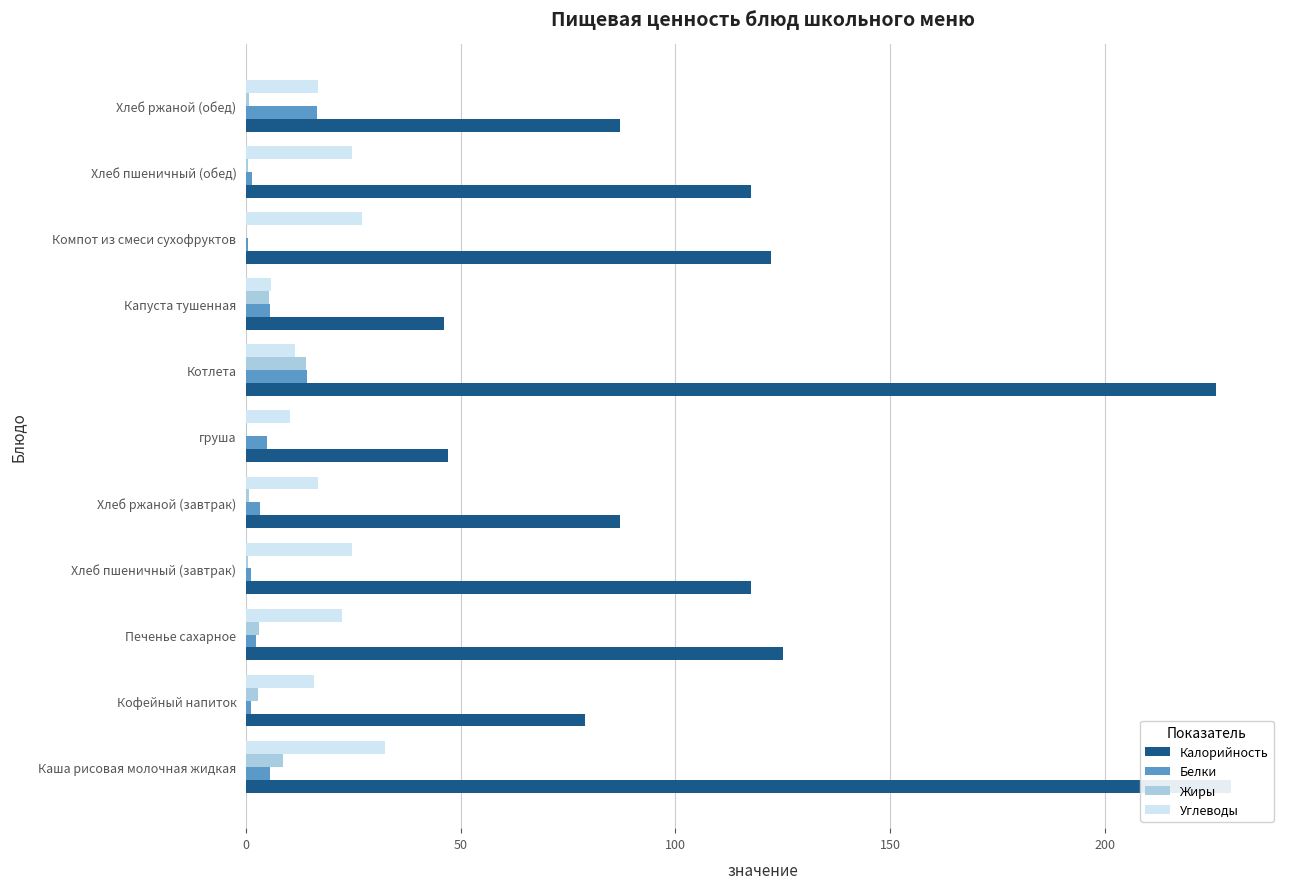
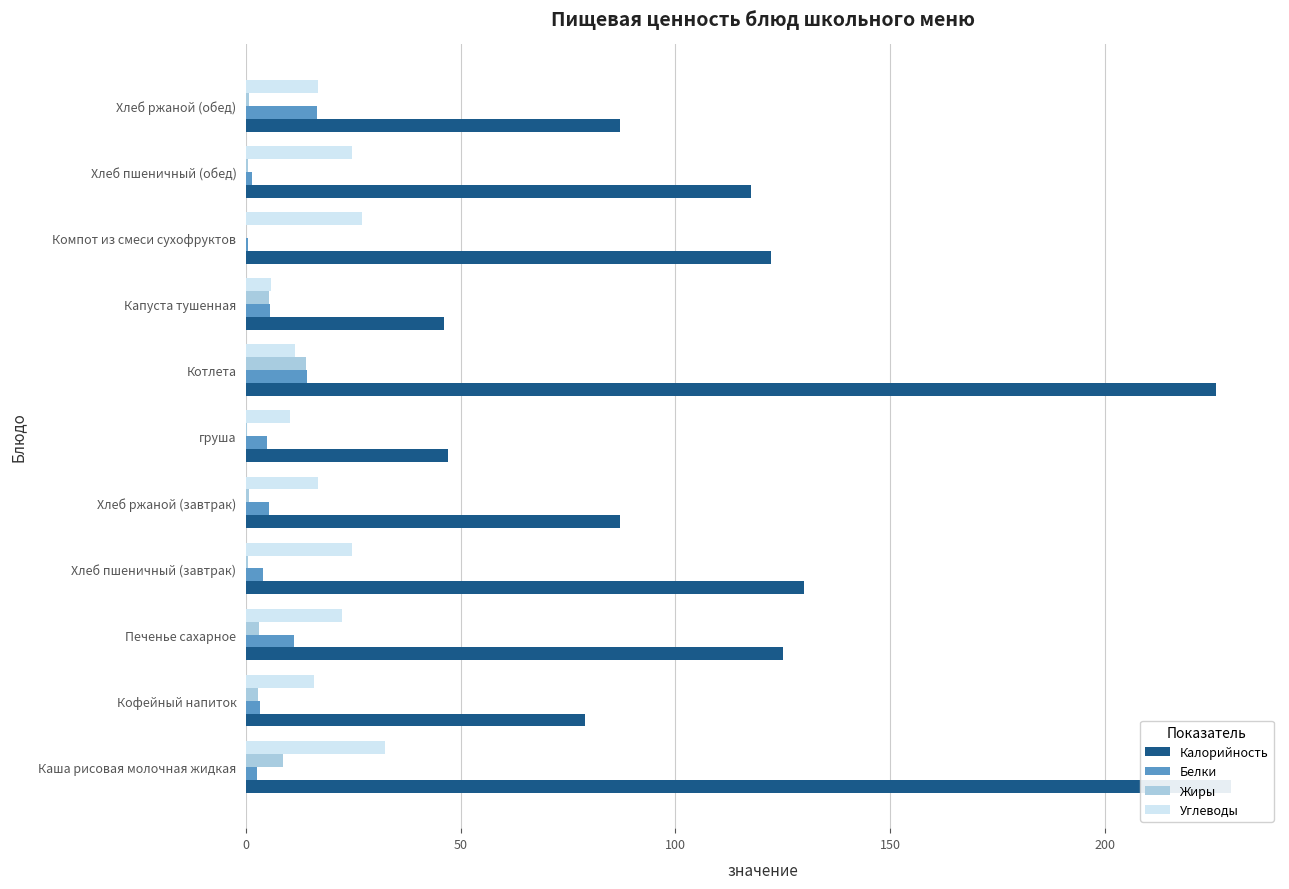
Белки, Хлеб ржаной (завтрак): 3 -> 5
Белки, Хлеб пшеничный (завтрак): 1 -> 4
Калорийность, Хлеб пшеничный (завтрак): 118 -> 130
Белки, Печенье сахарное: 2 -> 11
Белки, Кофейный напиток: 1 -> 3
Белки, Каша рисовая молочная жидкая: 6 -> 3
